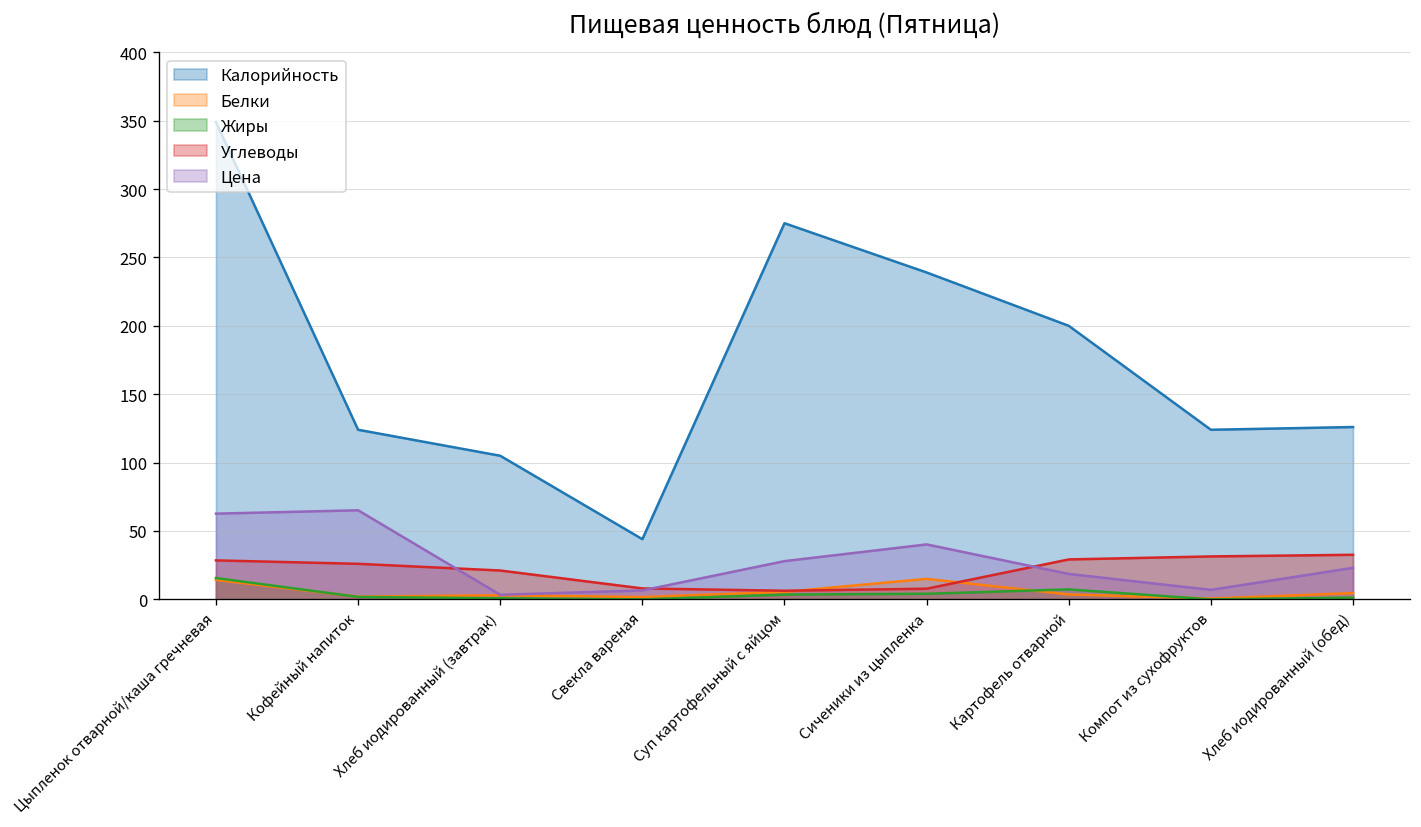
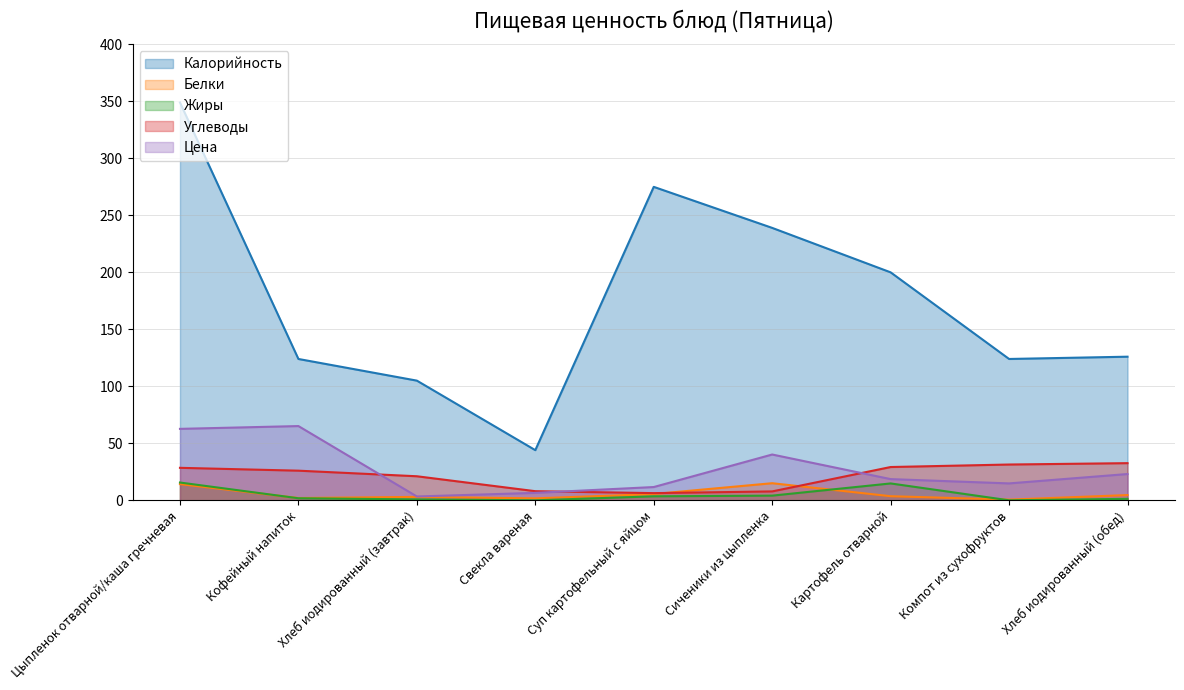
Цена, Суп картофельный с яйцом: 28 -> 12
Жиры, Картофель отварной: 7 -> 15
Цена, Компот из сухофруктов: 7 -> 15
